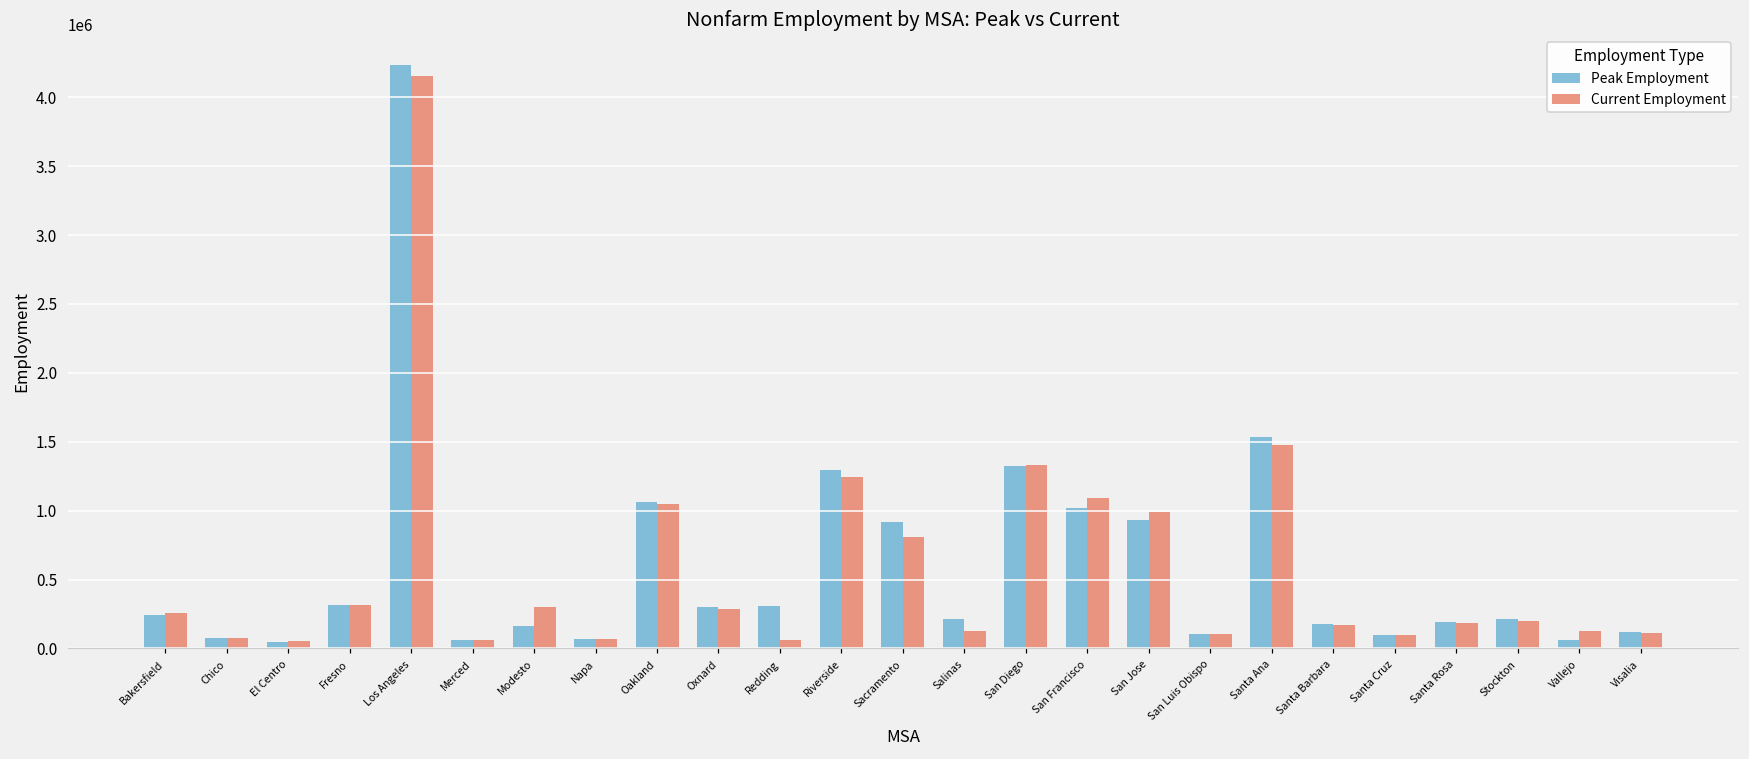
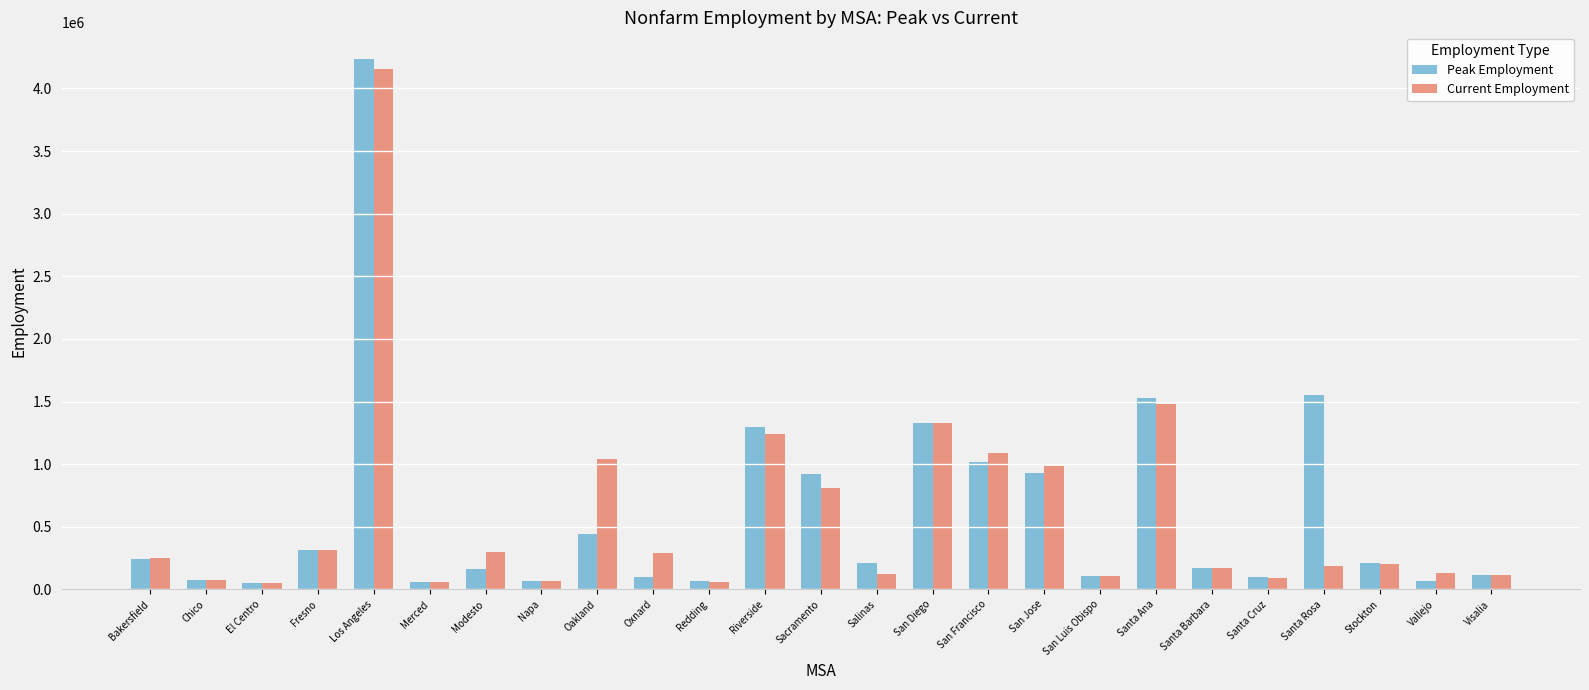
Peak Employment, Oakland: 1060000 -> 450000
Peak Employment, Oxnard: 300000 -> 100000
Peak Employment, Redding: 310000 -> 70000
Peak Employment, Santa Rosa: 190000 -> 1550000
